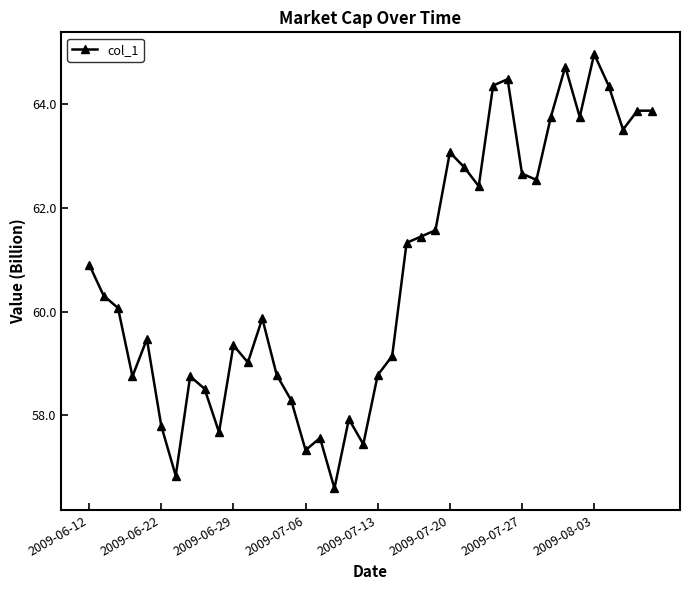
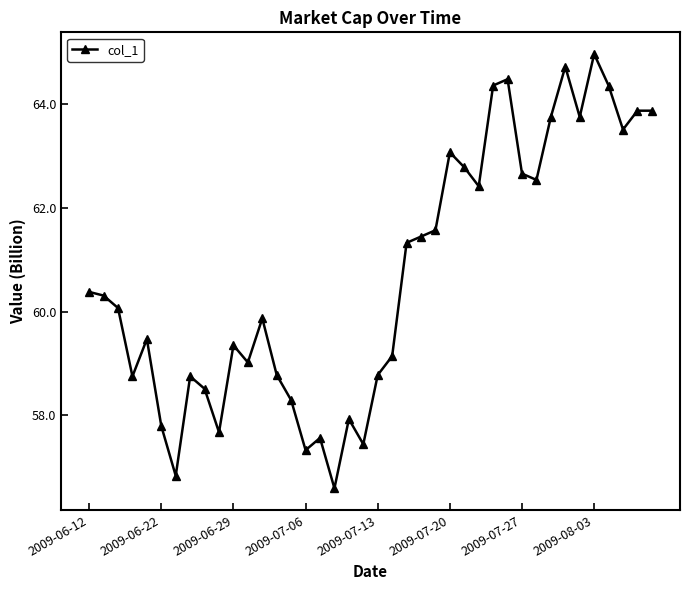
2009-06-12: 60.9 -> 60.4
